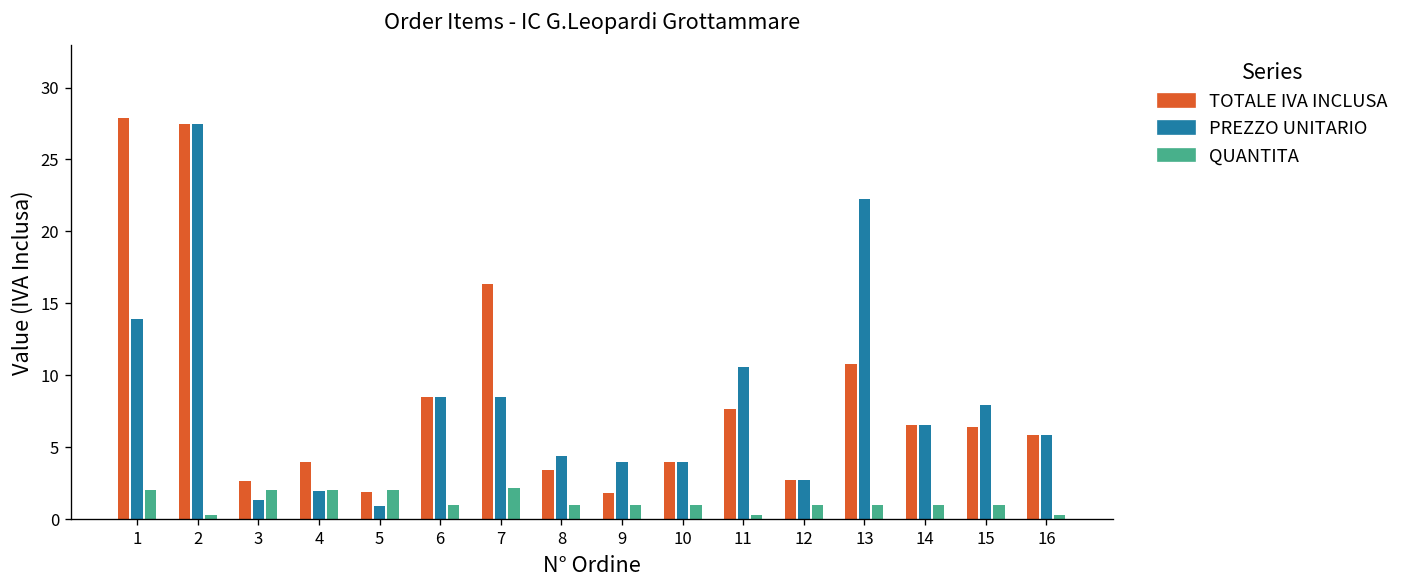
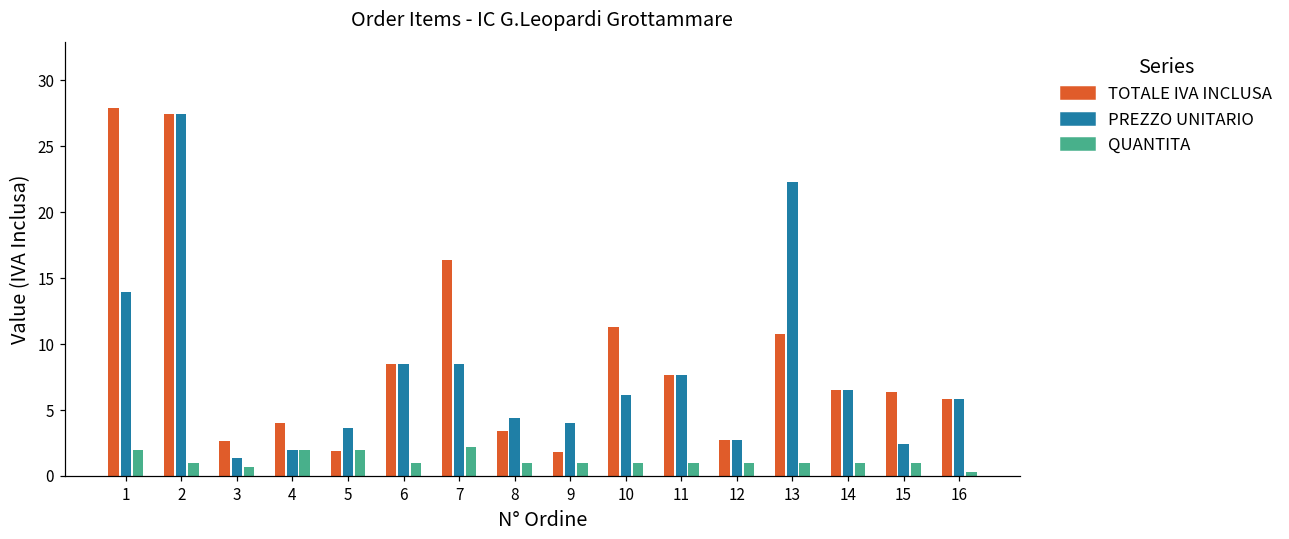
QUANTITA, 2: 0.3 -> 1.0
QUANTITA, 3: 2.0 -> 0.7
PREZZO UNITARIO, 5: 0.9 -> 3.6
TOTALE IVA INCLUSA, 10: 4.0 -> 11.3
PREZZO UNITARIO, 10: 4.0 -> 6.1
PREZZO UNITARIO, 11: 10.6 -> 7.6
QUANTITA, 11: 0.3 -> 1.0
PREZZO UNITARIO, 15: 7.9 -> 2.4
